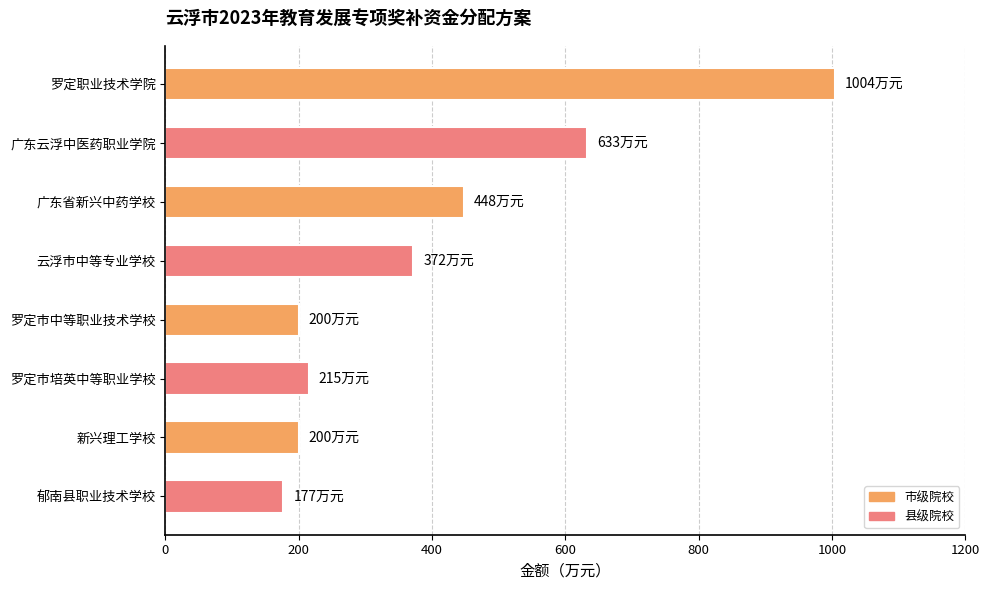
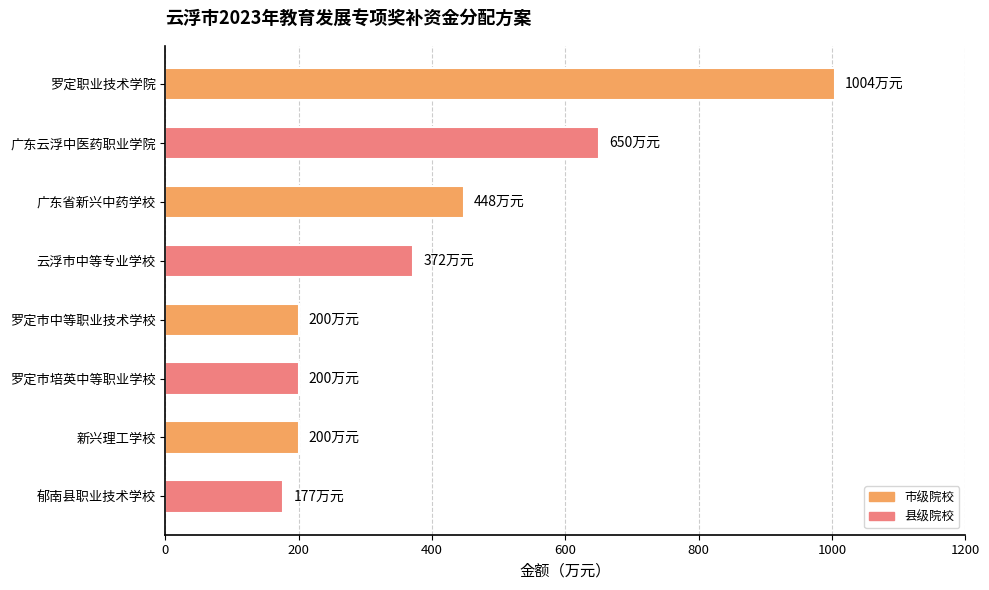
广东云浮中医药职业学院: 633 -> 650
罗定市培英中等职业学校: 215 -> 200
